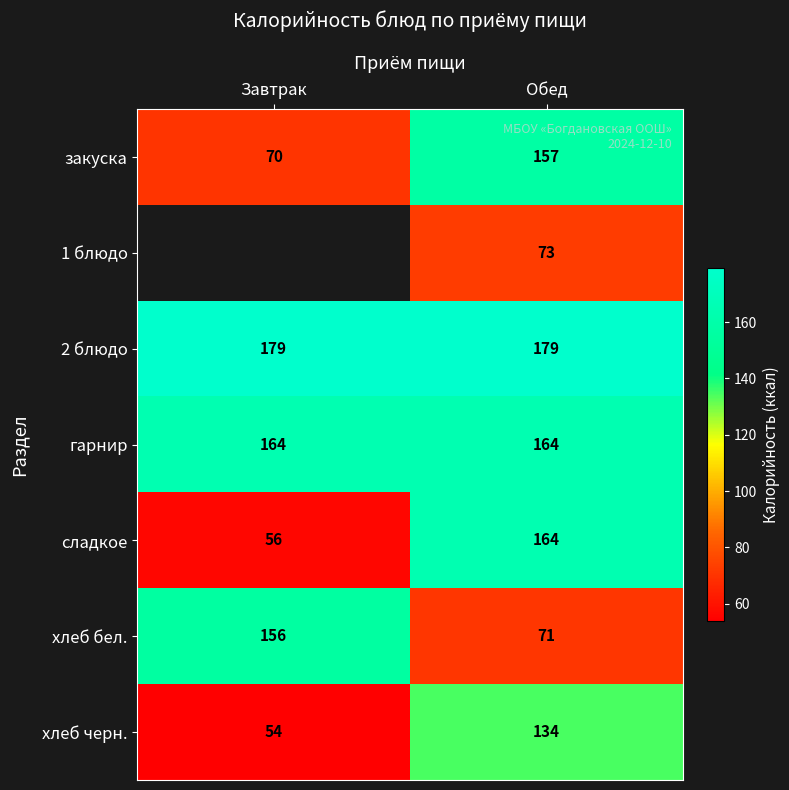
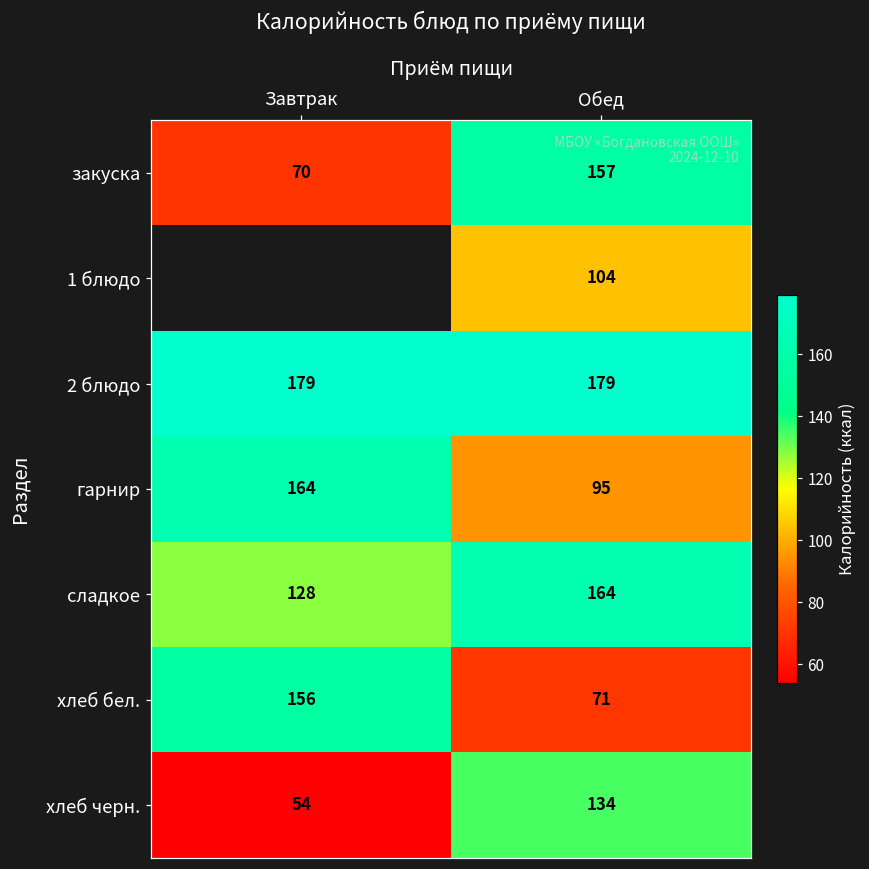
1 блюдо, Обед: 73 -> 104
гарнир, Обед: 164 -> 95
сладкое, Завтрак: 56 -> 128
